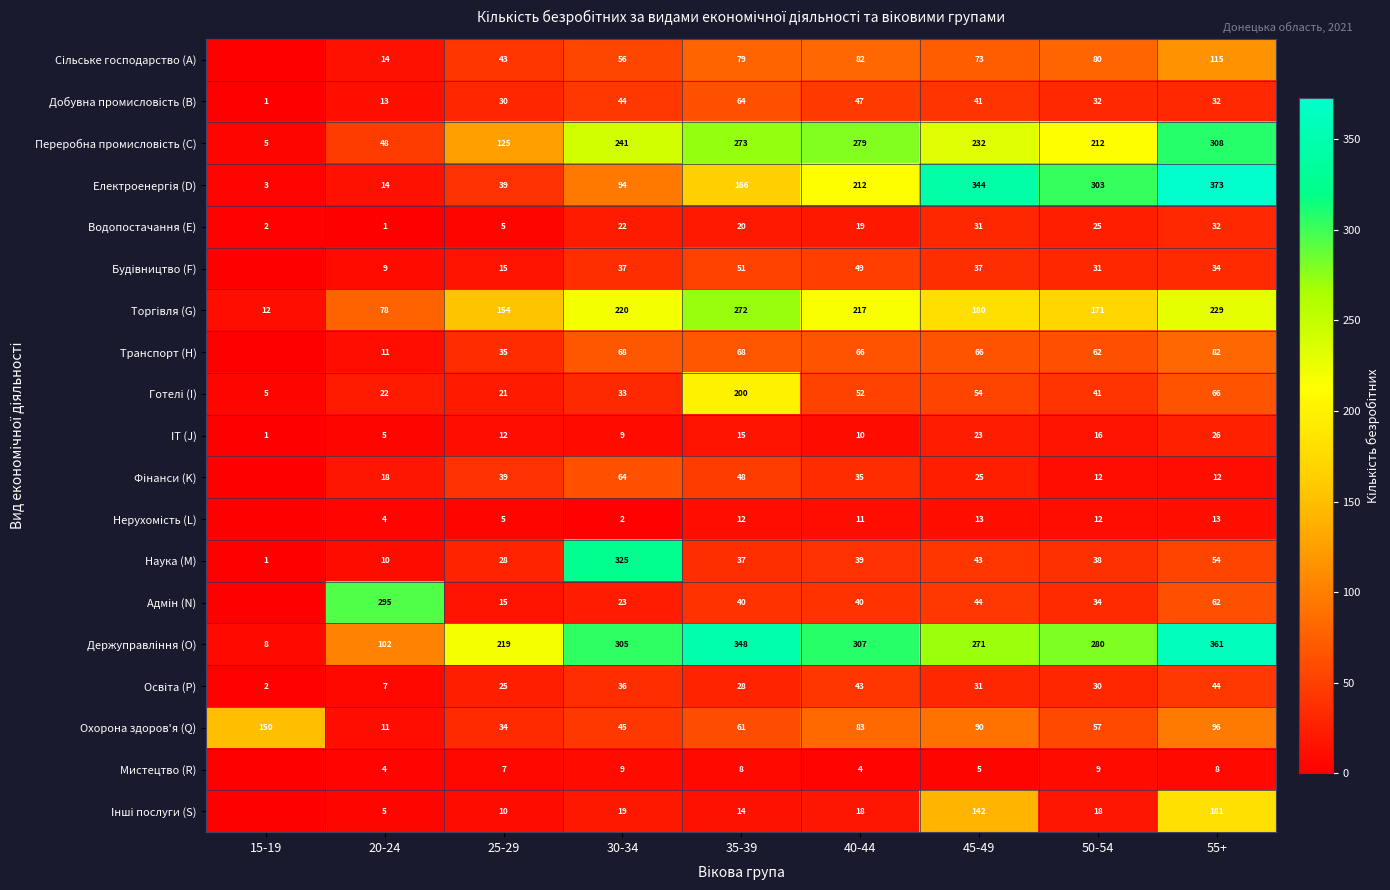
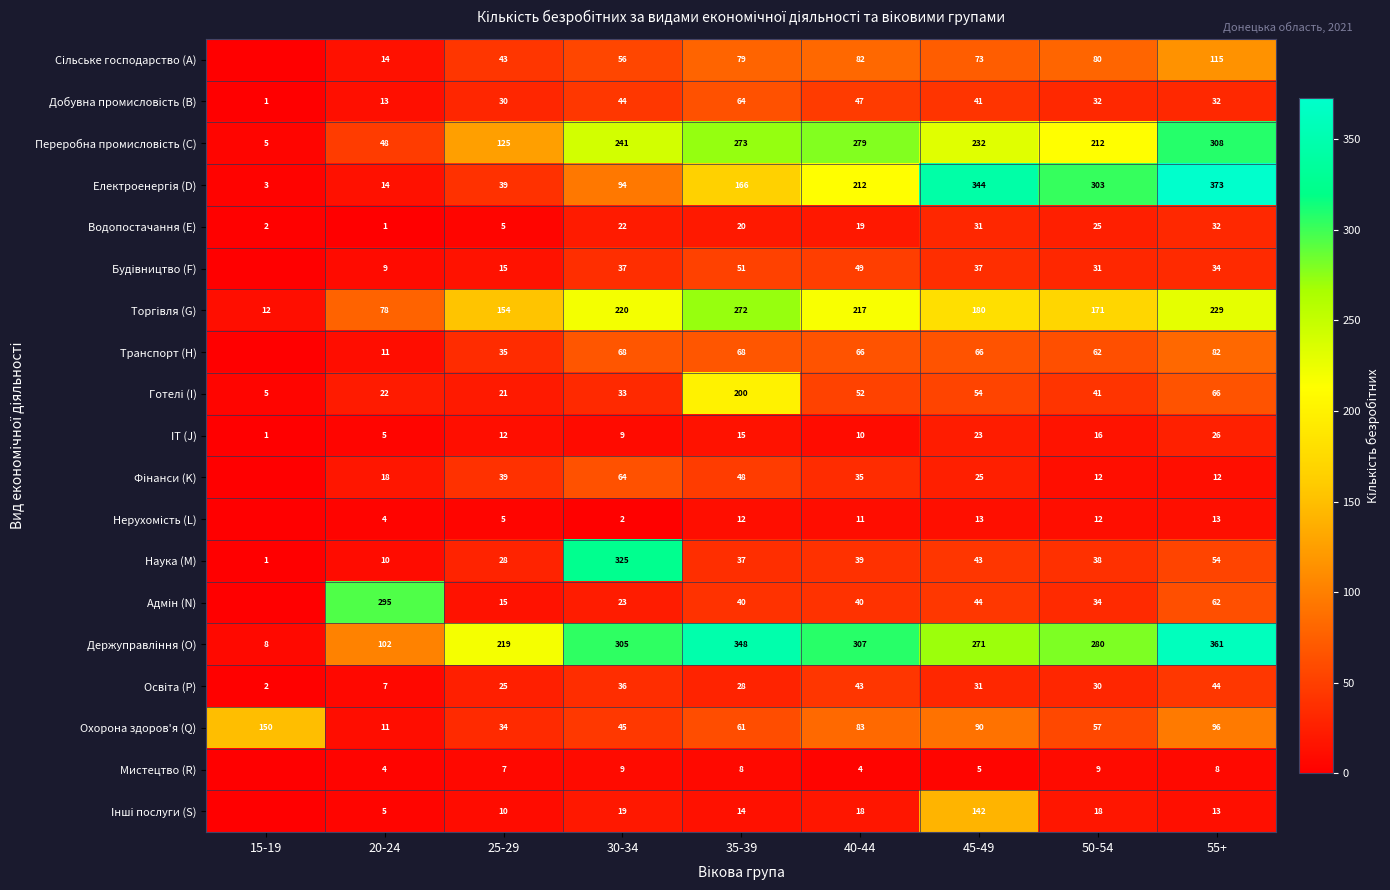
Інші послуги (S), 55+: 181 -> 13
